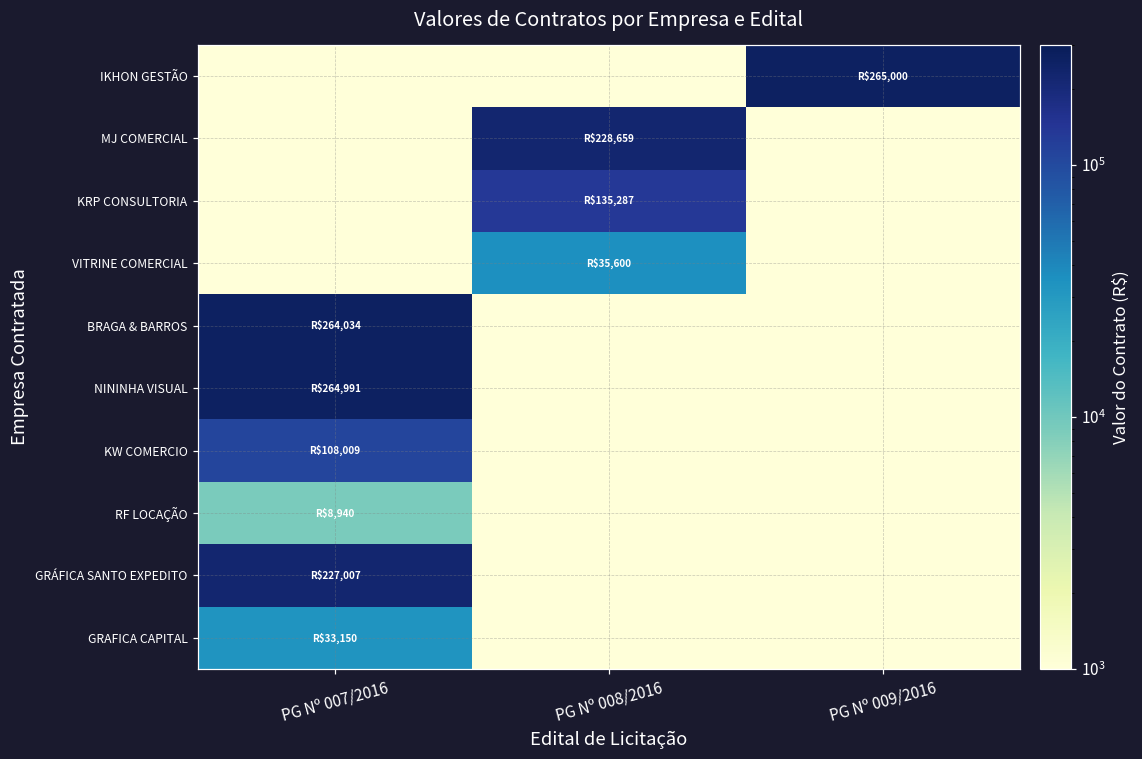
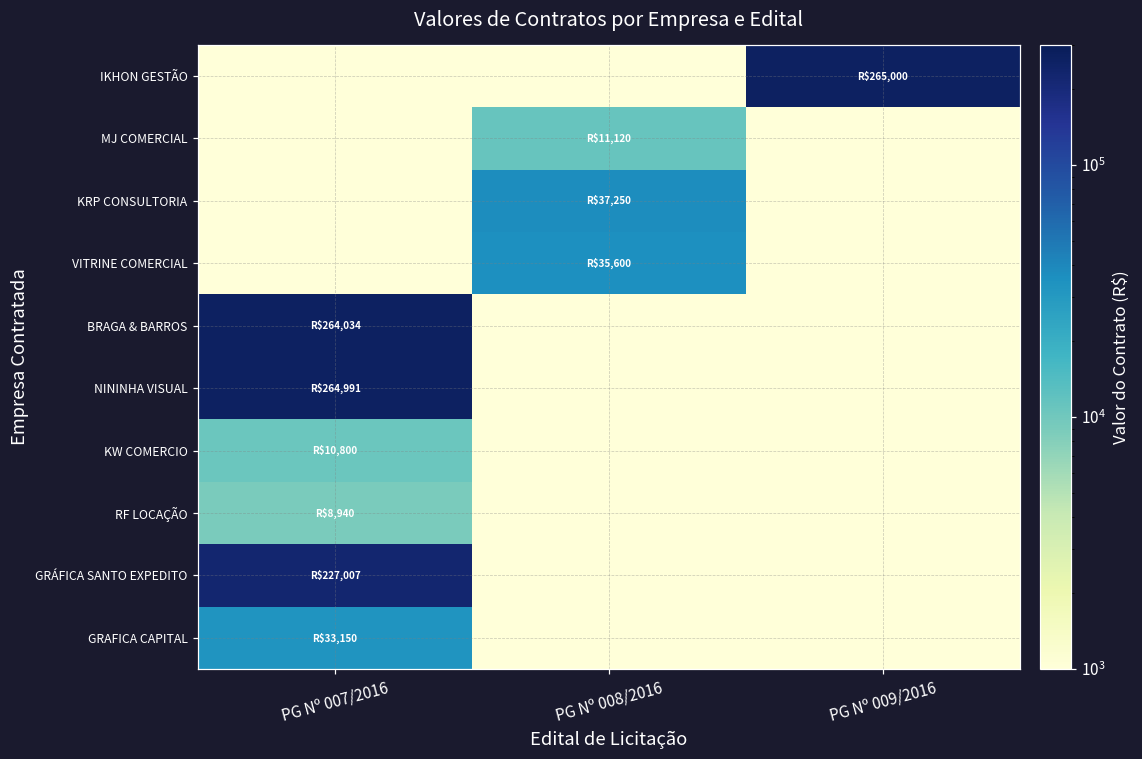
MJ COMERCIAL, PG Nº 008/2016: $228,659 -> $11,120
KRP CONSULTORIA, PG Nº 008/2016: $135,287 -> $37,250
KW COMERCIO, PG Nº 007/2016: $108,009 -> $10,800
